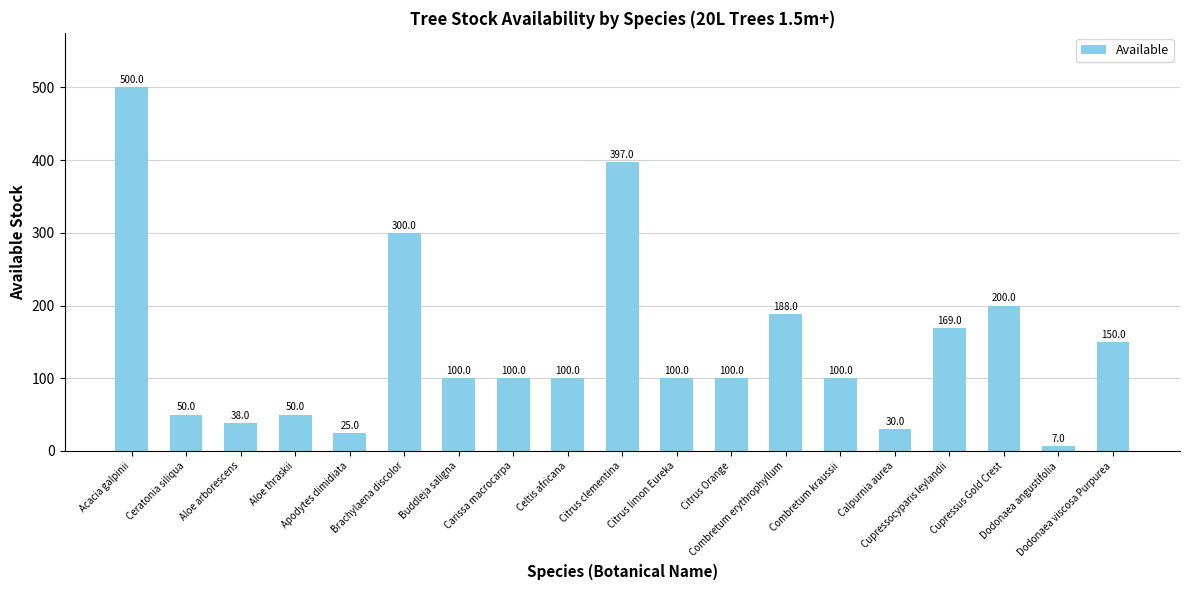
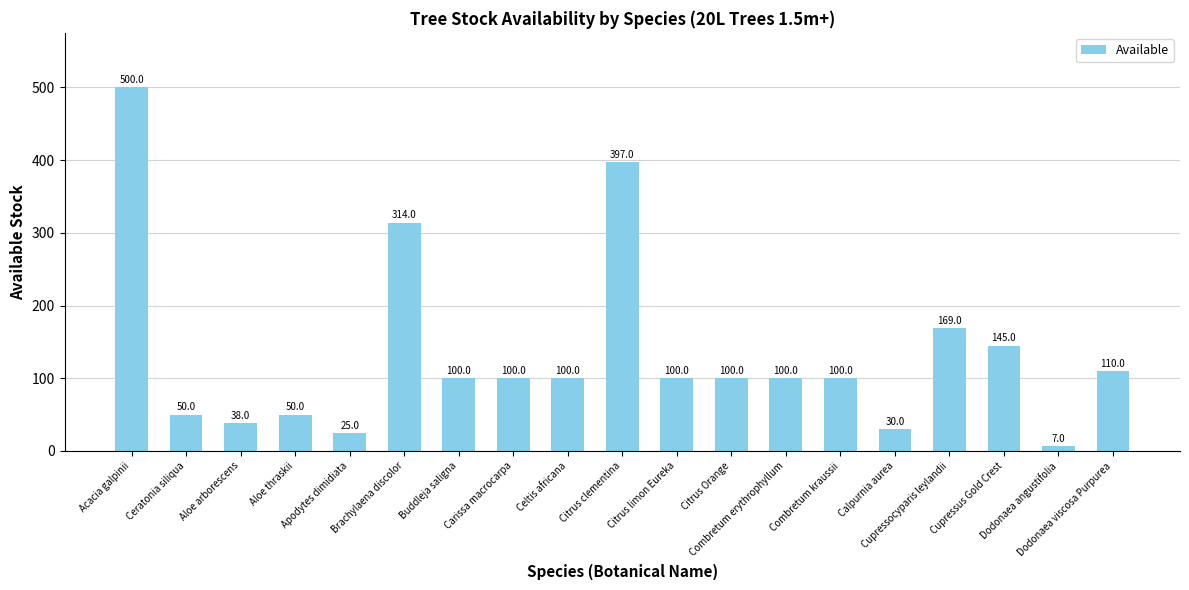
Brachylaena discolor: 300.0 -> 314.0
Combretum erythrophyllum: 188.0 -> 100.0
Cupressus Gold Crest: 200.0 -> 145.0
Dodonaea viscosa Purpurea: 150.0 -> 110.0
